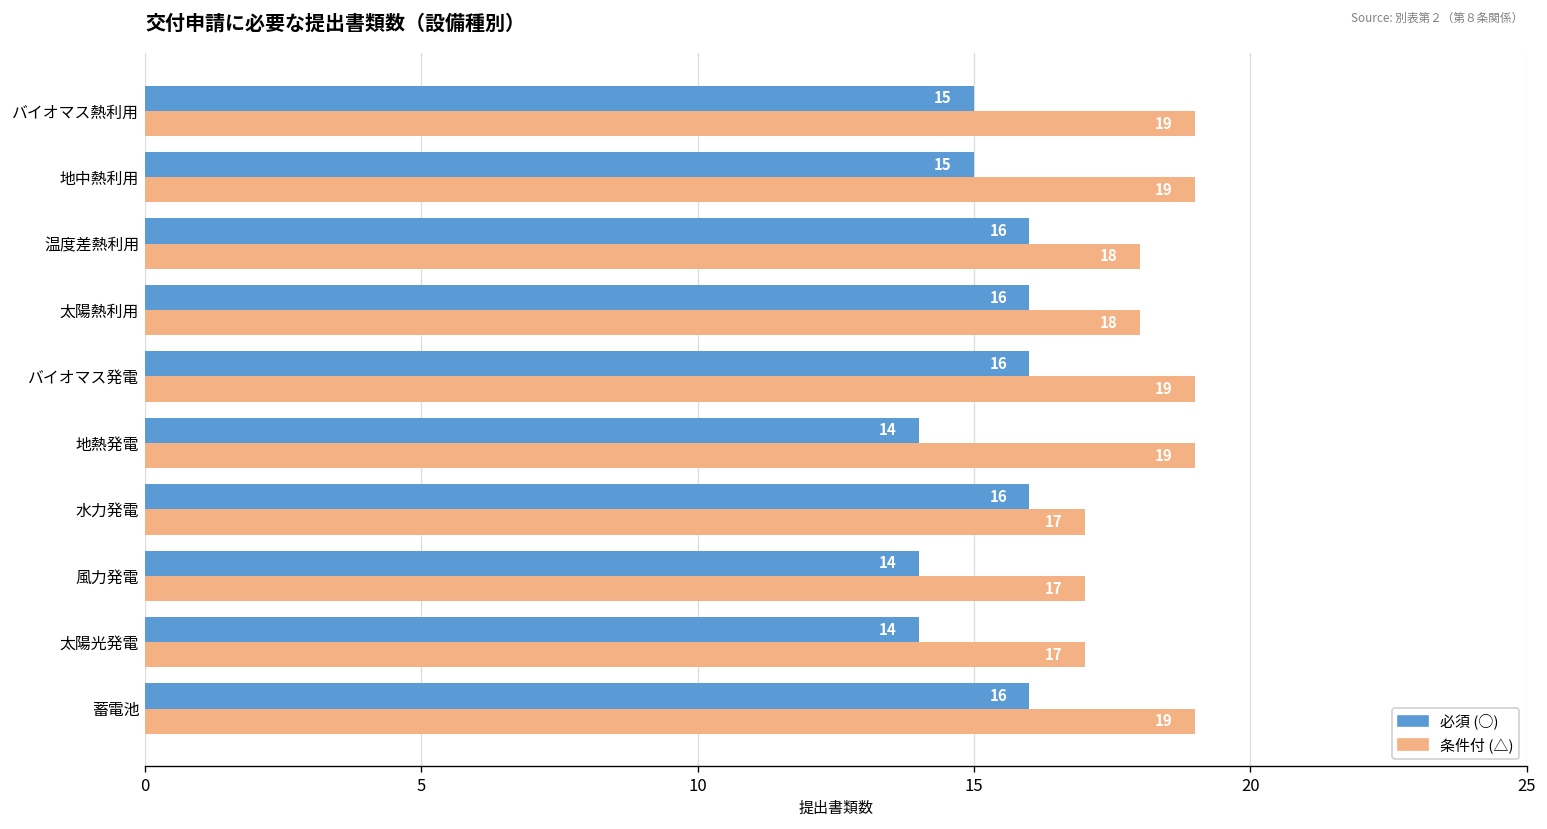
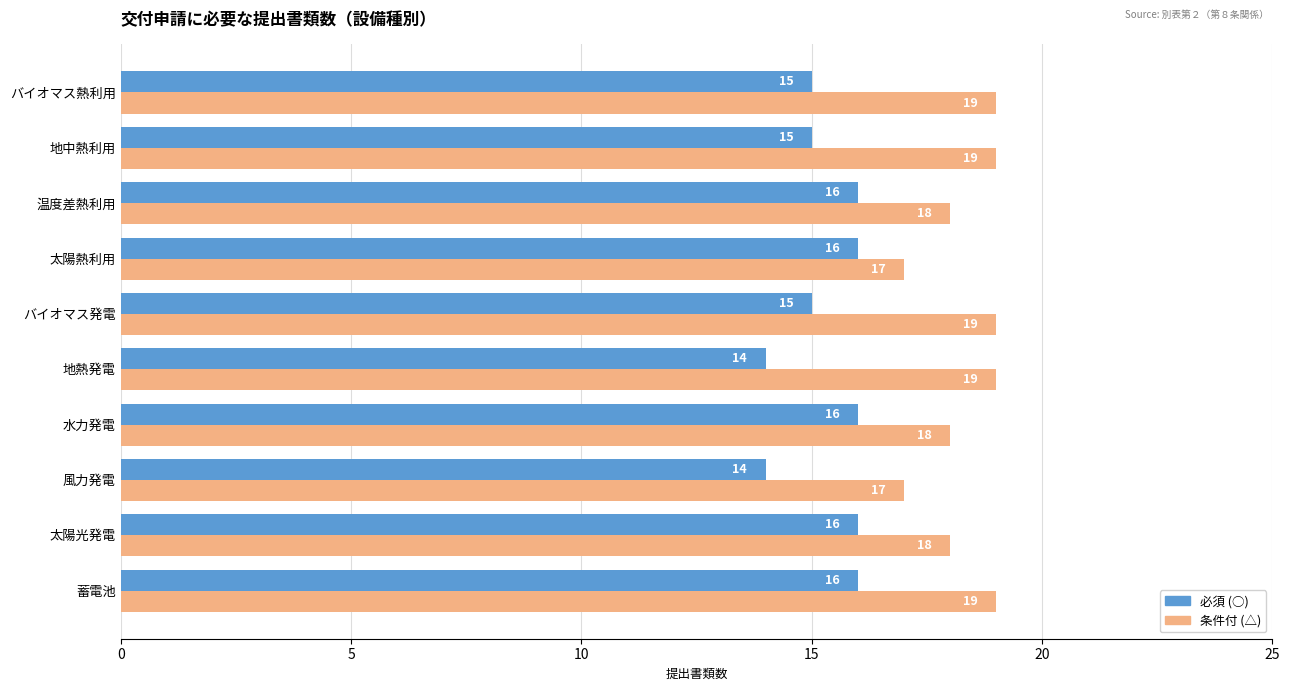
条件付 (△), 太陽熱利用: 18 -> 17
必須 (○), バイオマス発電: 16 -> 15
条件付 (△), 水力発電: 17 -> 18
必須 (○), 太陽光発電: 14 -> 16
条件付 (△), 太陽光発電: 17 -> 18
